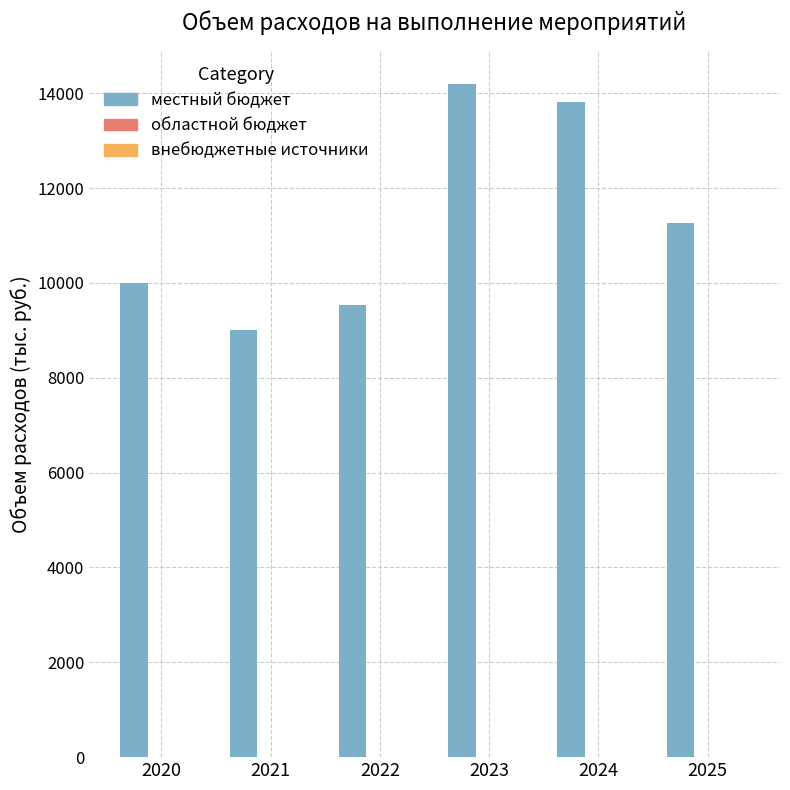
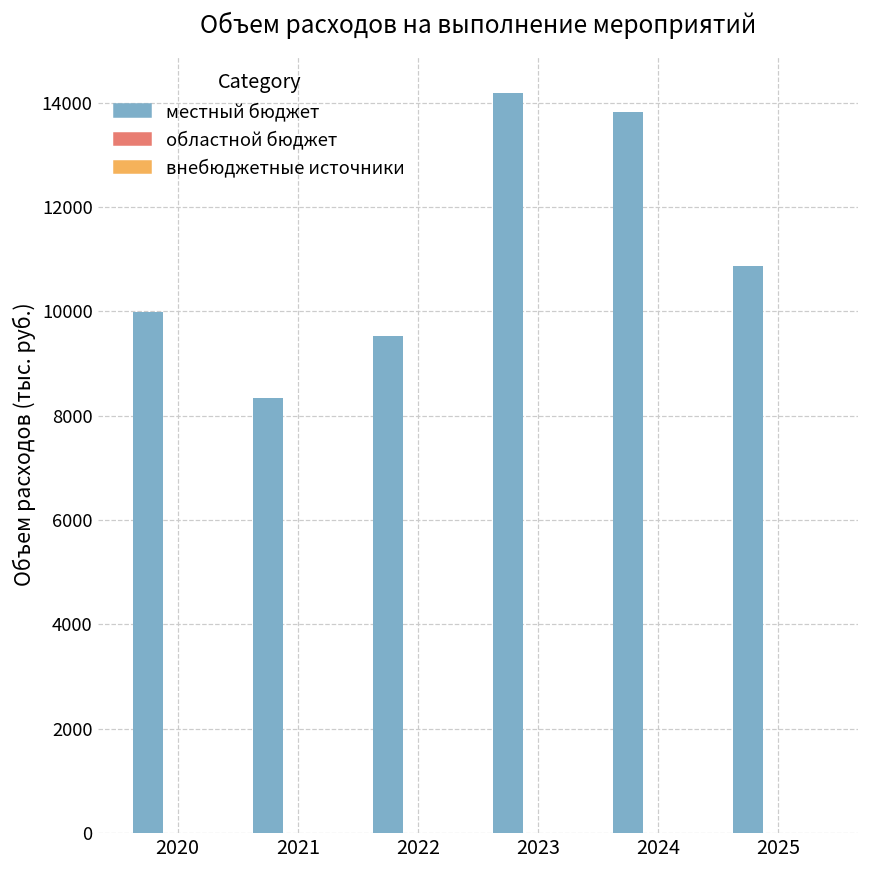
местный бюджет, 2021: 9000 -> 8300
местный бюджет, 2025: 11300 -> 10900
